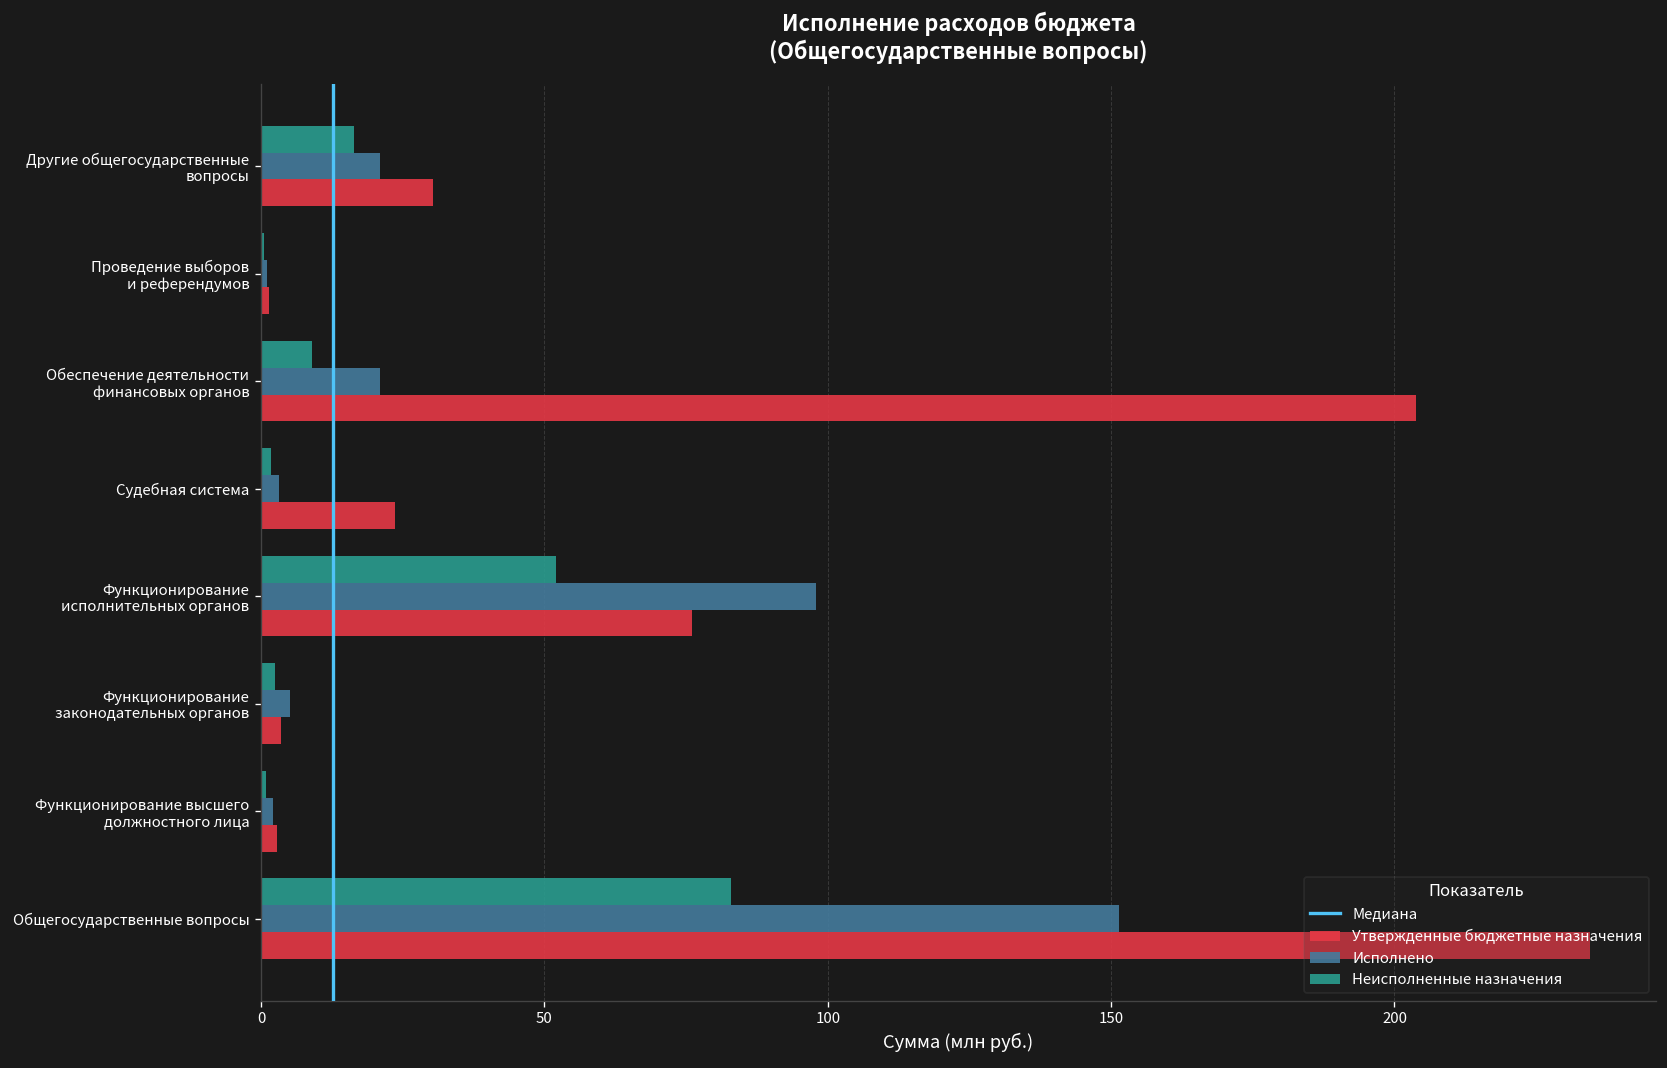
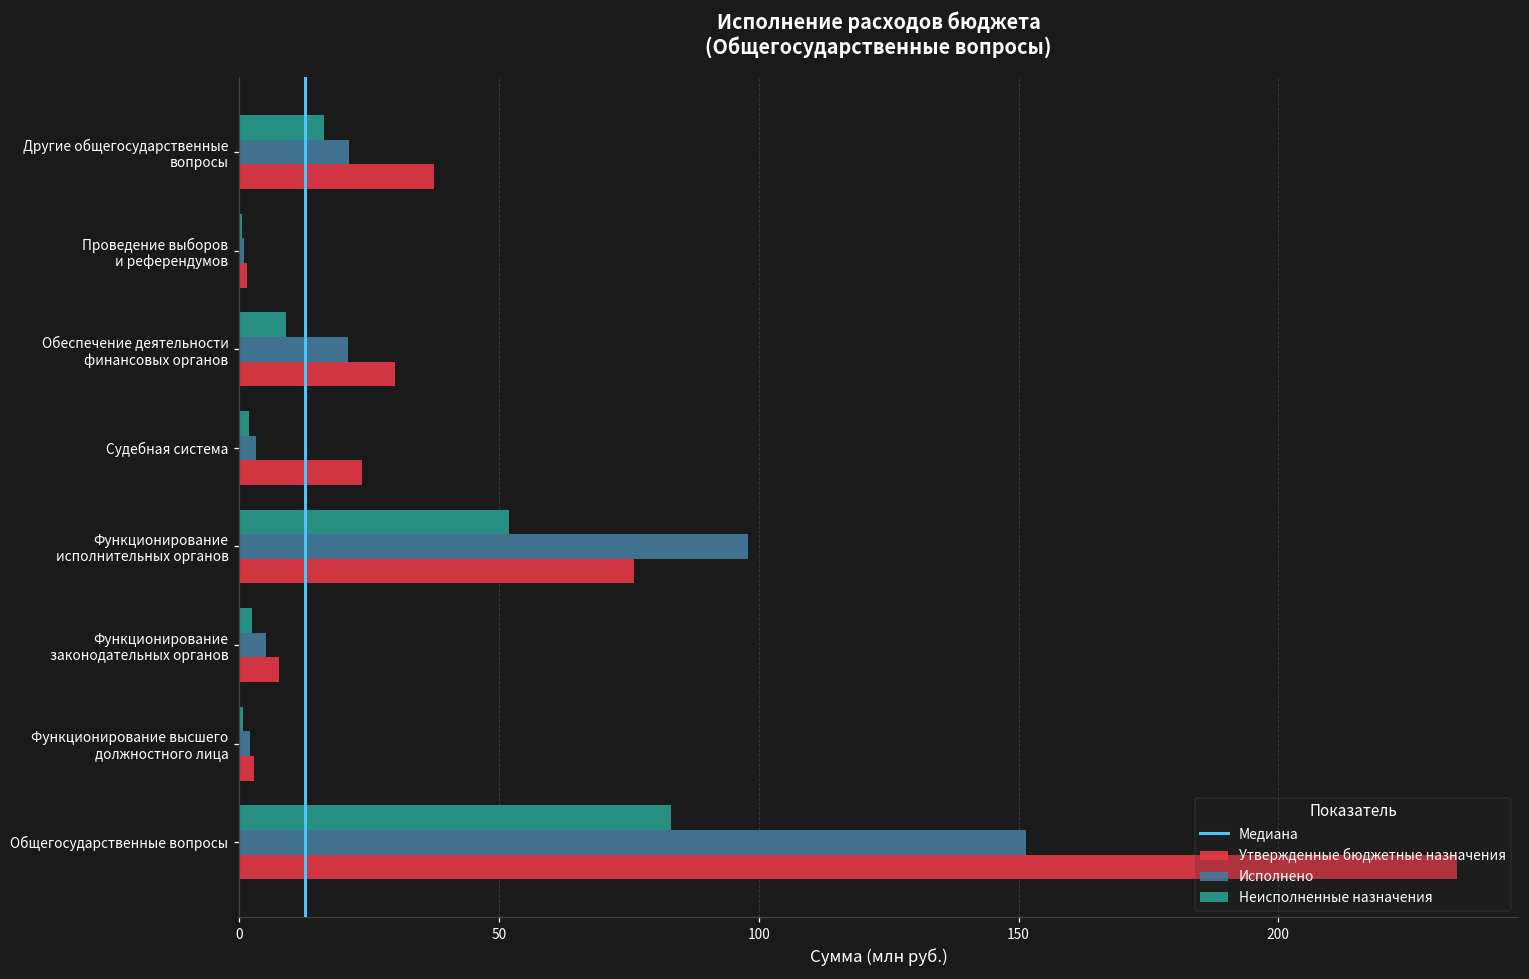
Утвержденные бюджетные назначения, Другие общегосударственные вопросы: 30 -> 37
Утвержденные бюджетные назначения, Обеспечение деятельности финансовых органов: 204 -> 30
Утвержденные бюджетные назначения, Функционирование законодательных органов: 4 -> 8
